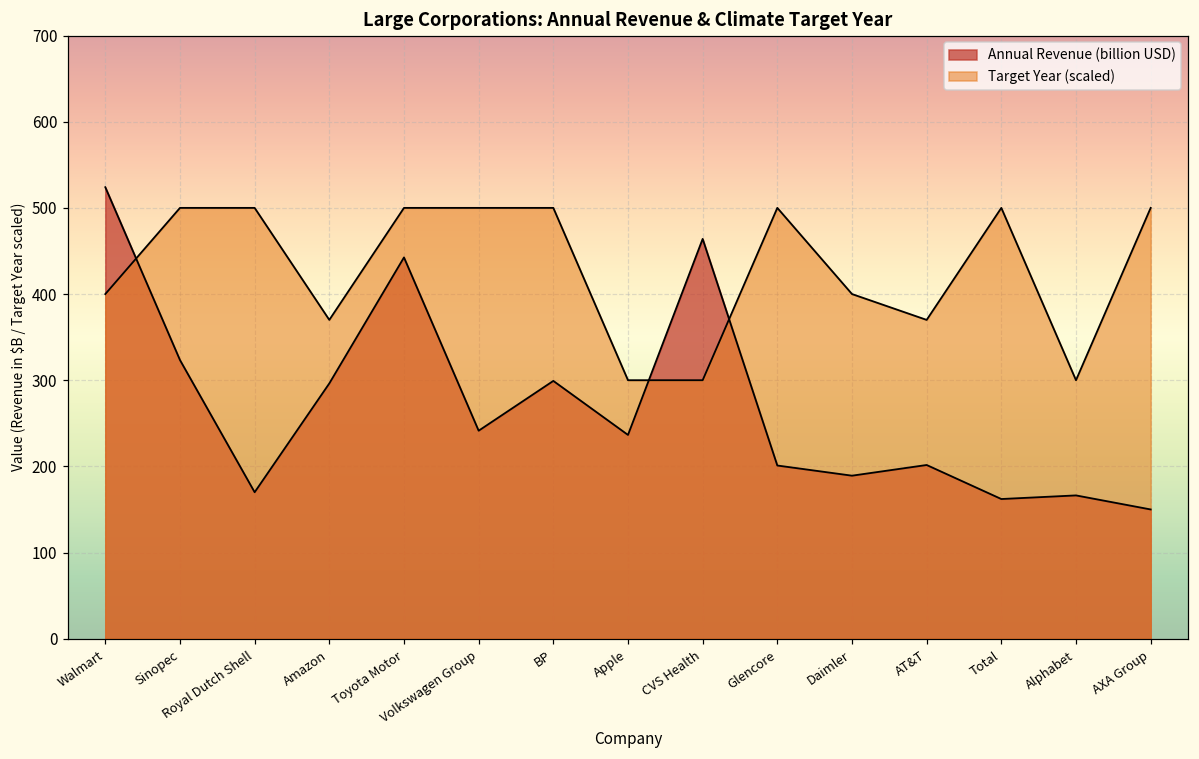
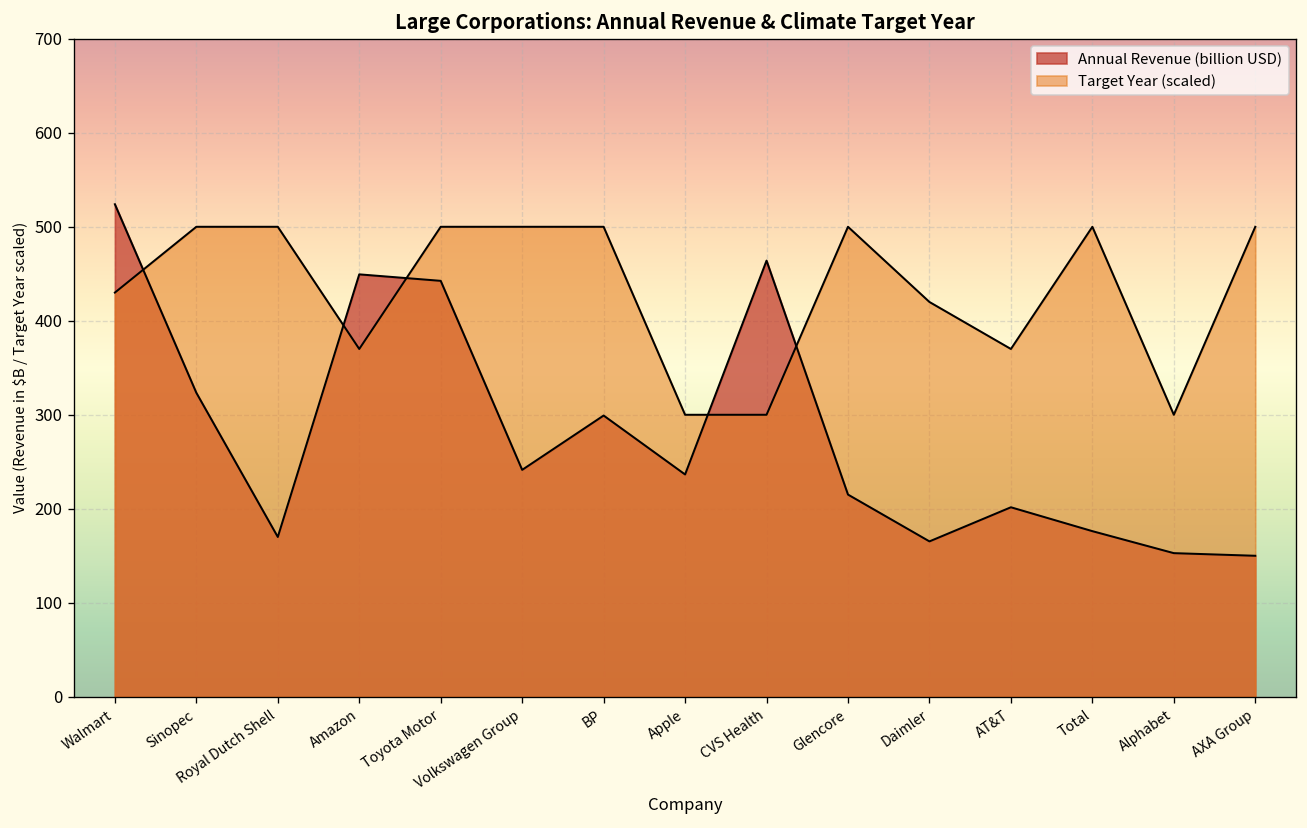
Target Year (scaled), Walmart: 400 -> 430
Annual Revenue (billion USD), Amazon: 300 -> 450
Annual Revenue (billion USD), Glencore: 200 -> 220
Annual Revenue (billion USD), Daimler: 190 -> 170
Target Year (scaled), Daimler: 400 -> 420
Annual Revenue (billion USD), Total: 160 -> 180
Annual Revenue (billion USD), Alphabet: 170 -> 150
